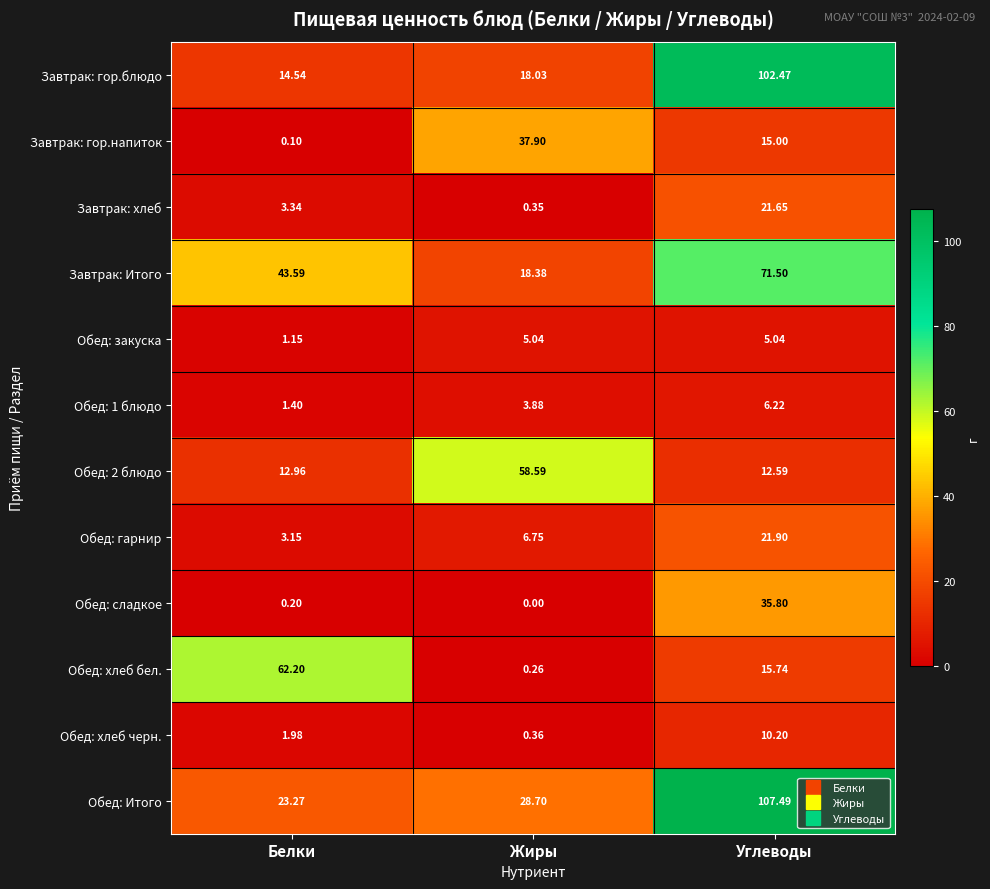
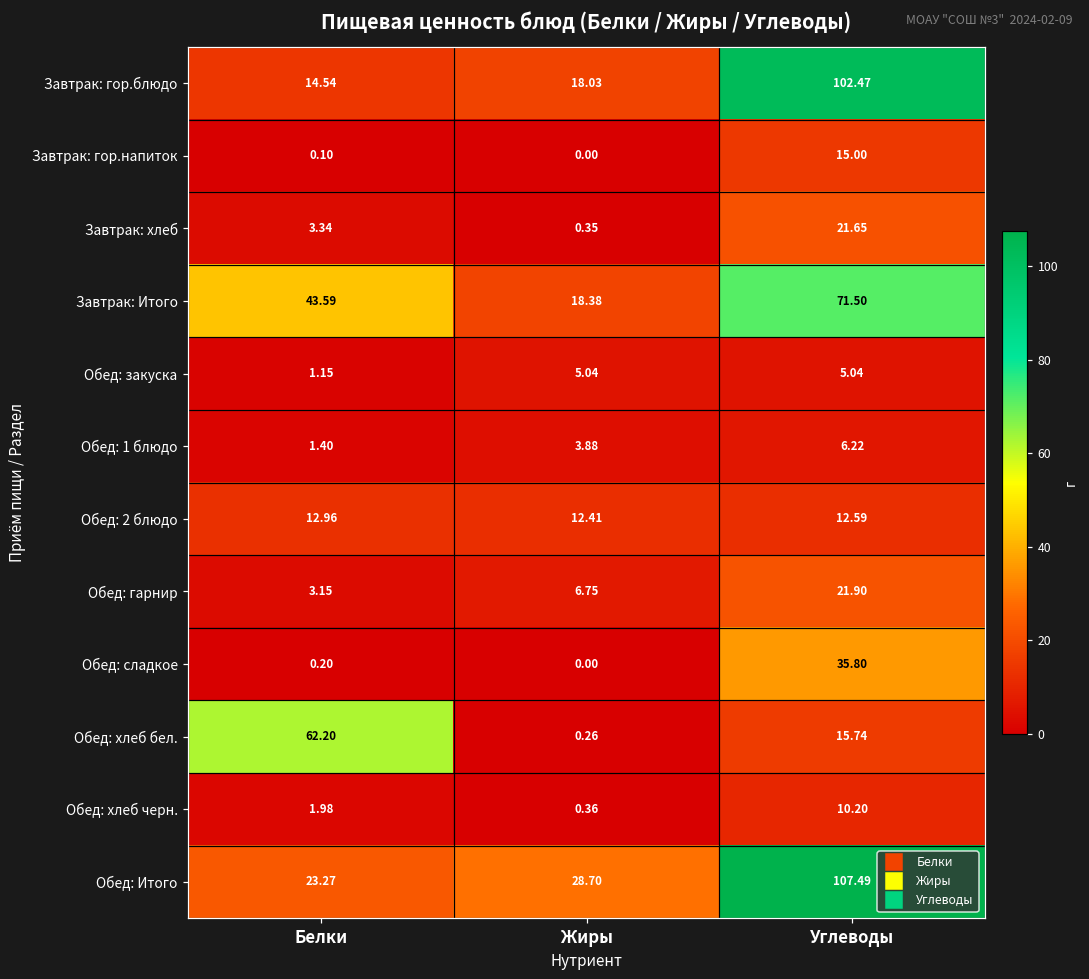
Завтрак: гор.напиток, Жиры: 37.90 -> 0.00
Обед: 2 блюдо, Жиры: 58.59 -> 12.41
